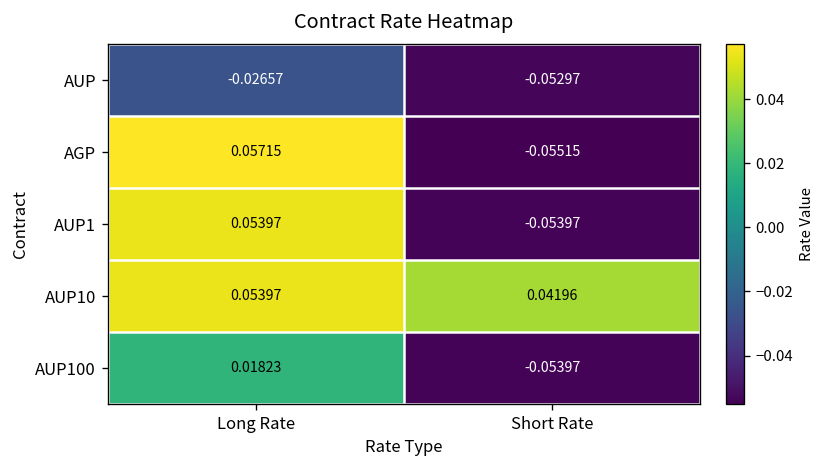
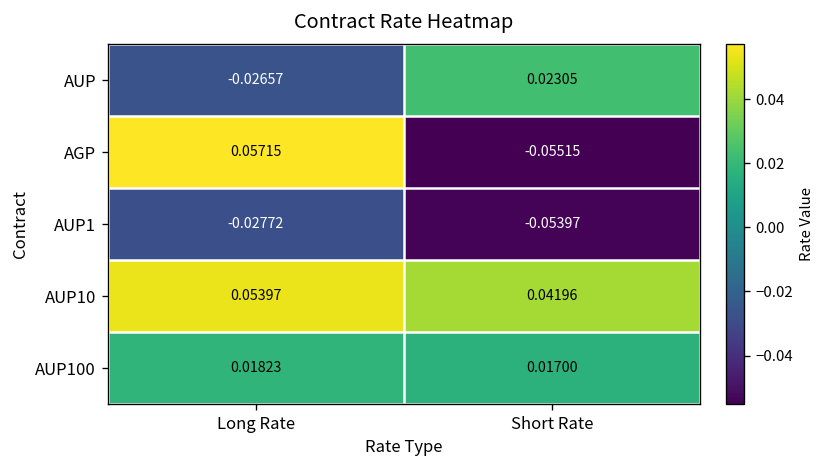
AUP, Short Rate: -0.05297 -> 0.02305
AUP1, Long Rate: 0.05397 -> -0.02772
AUP100, Short Rate: -0.05397 -> 0.01700
